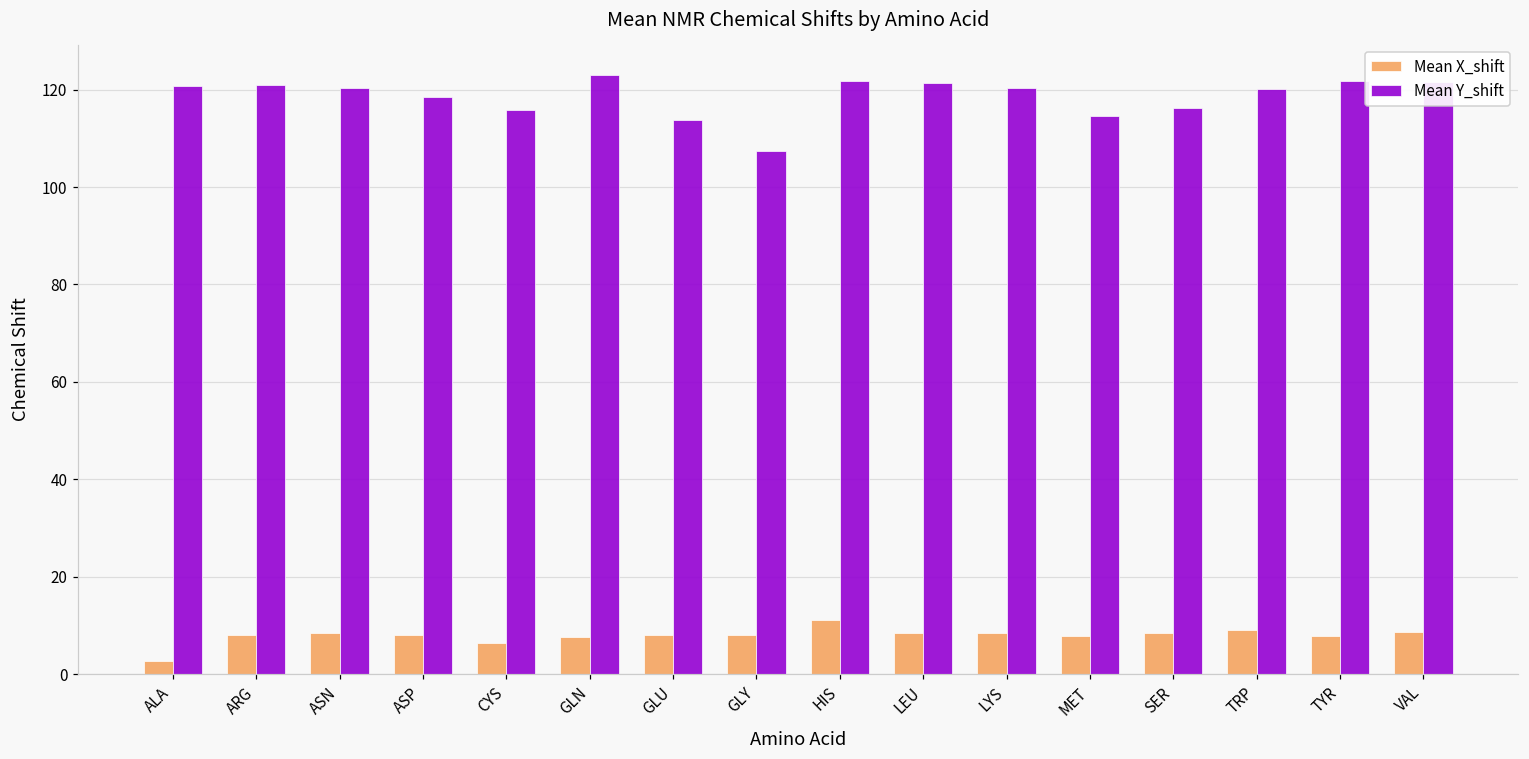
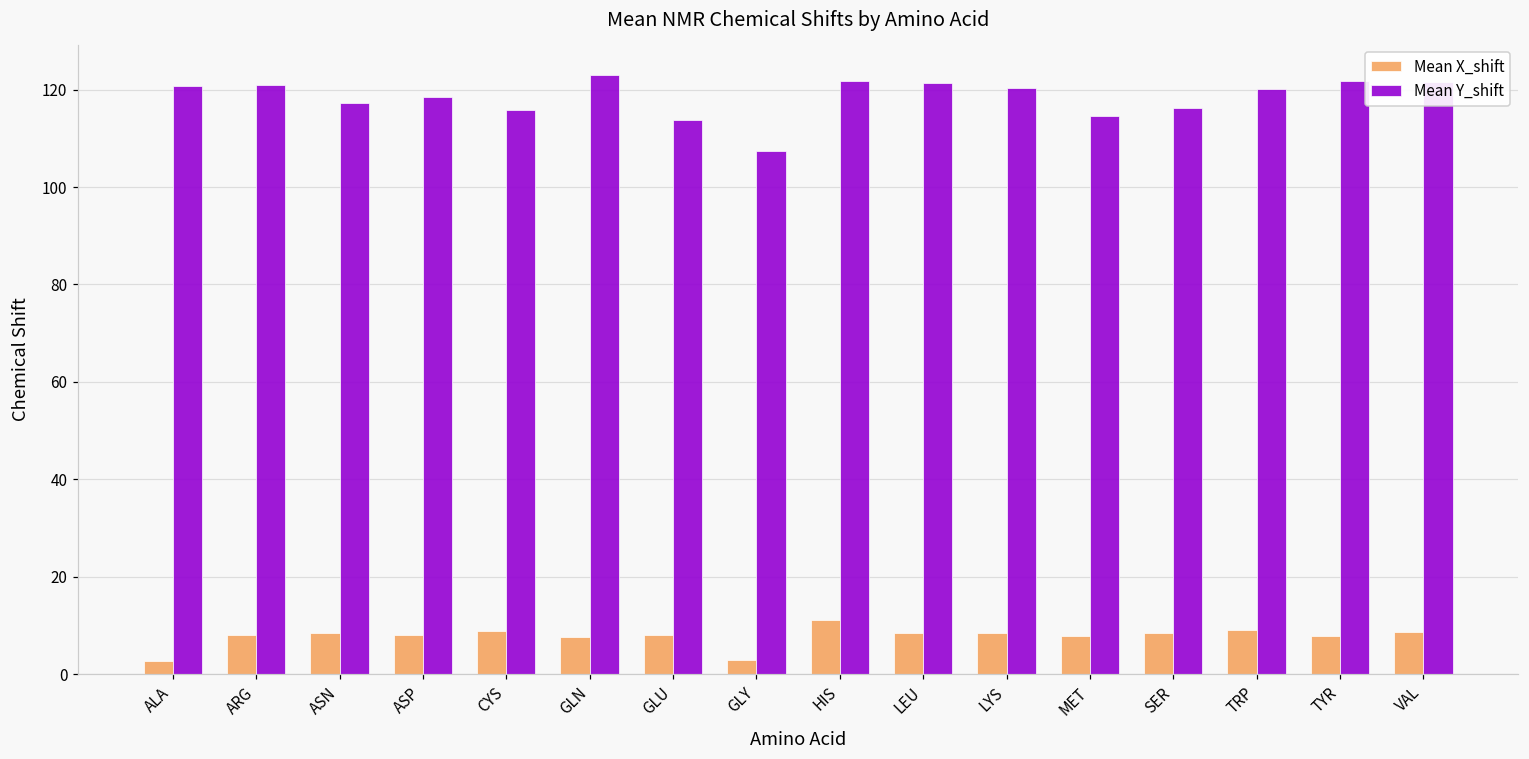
Mean Y_shift, ASN: 120 -> 117
Mean X_shift, CYS: 6 -> 9
Mean X_shift, GLY: 8 -> 3
